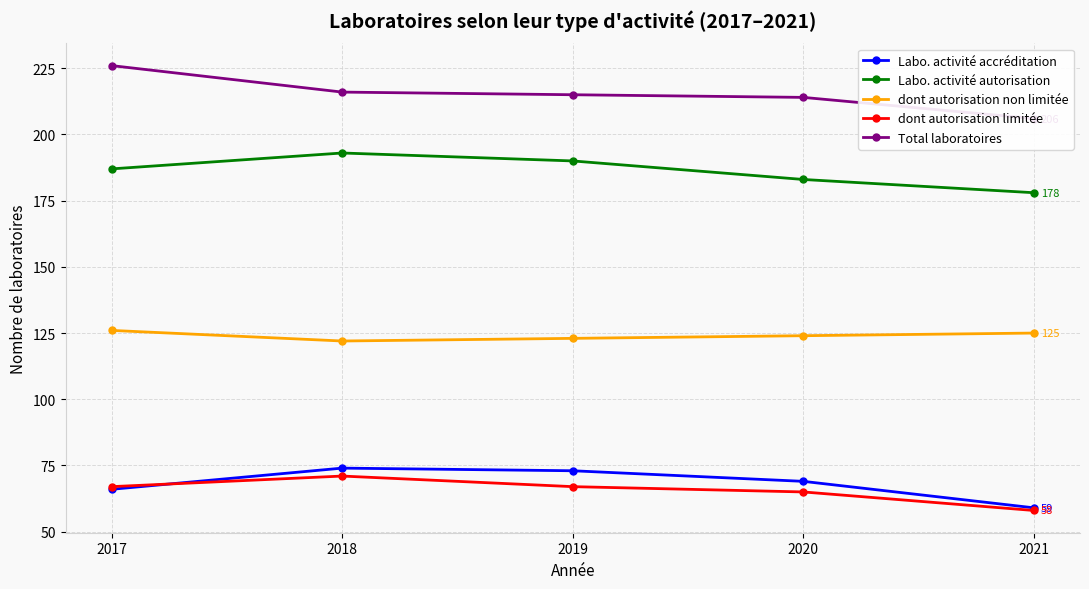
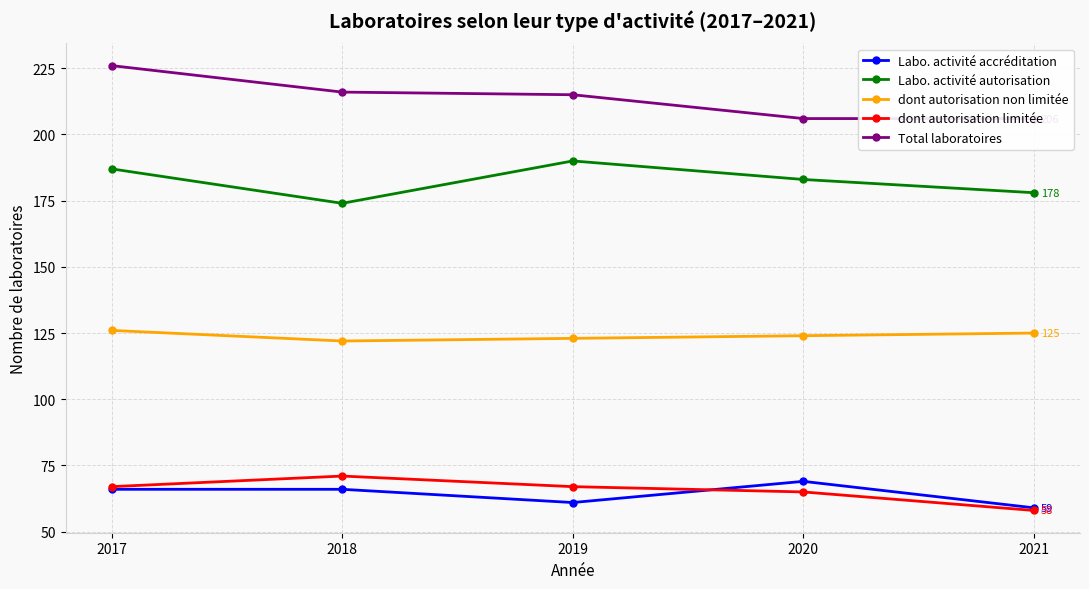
Labo. activité accréditation, 2018: 74 -> 66
Labo. activité autorisation, 2018: 193 -> 174
Labo. activité accréditation, 2019: 73 -> 61
Total laboratoires, 2020: 214 -> 206
